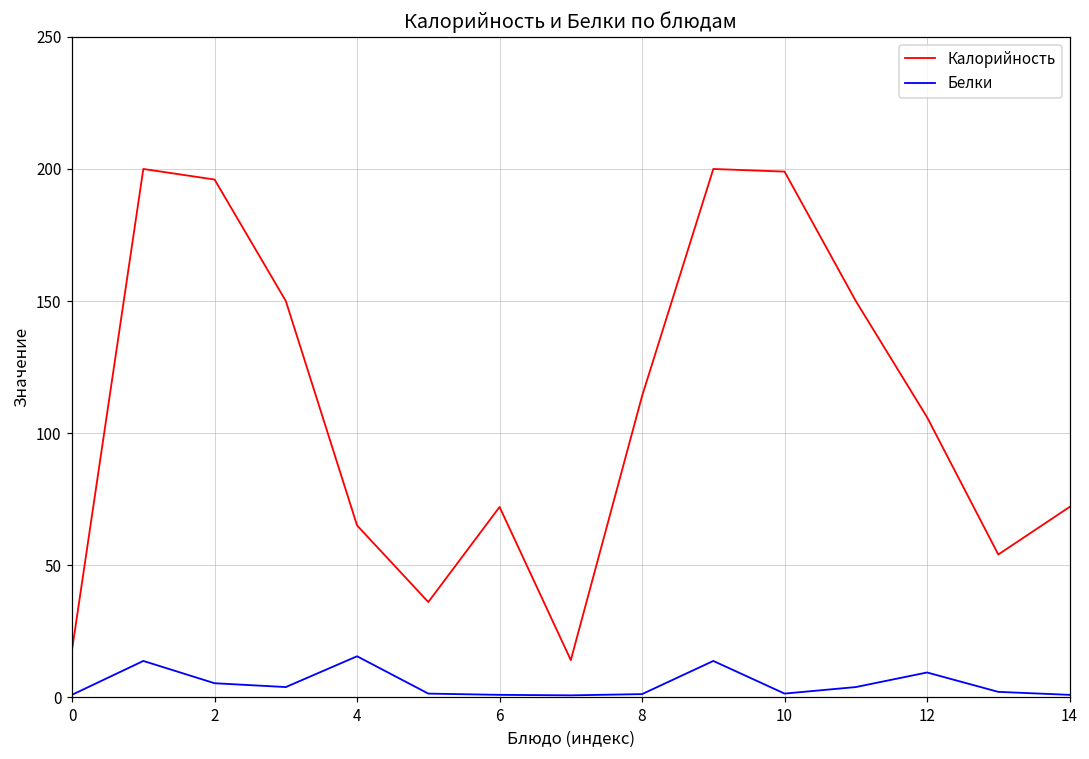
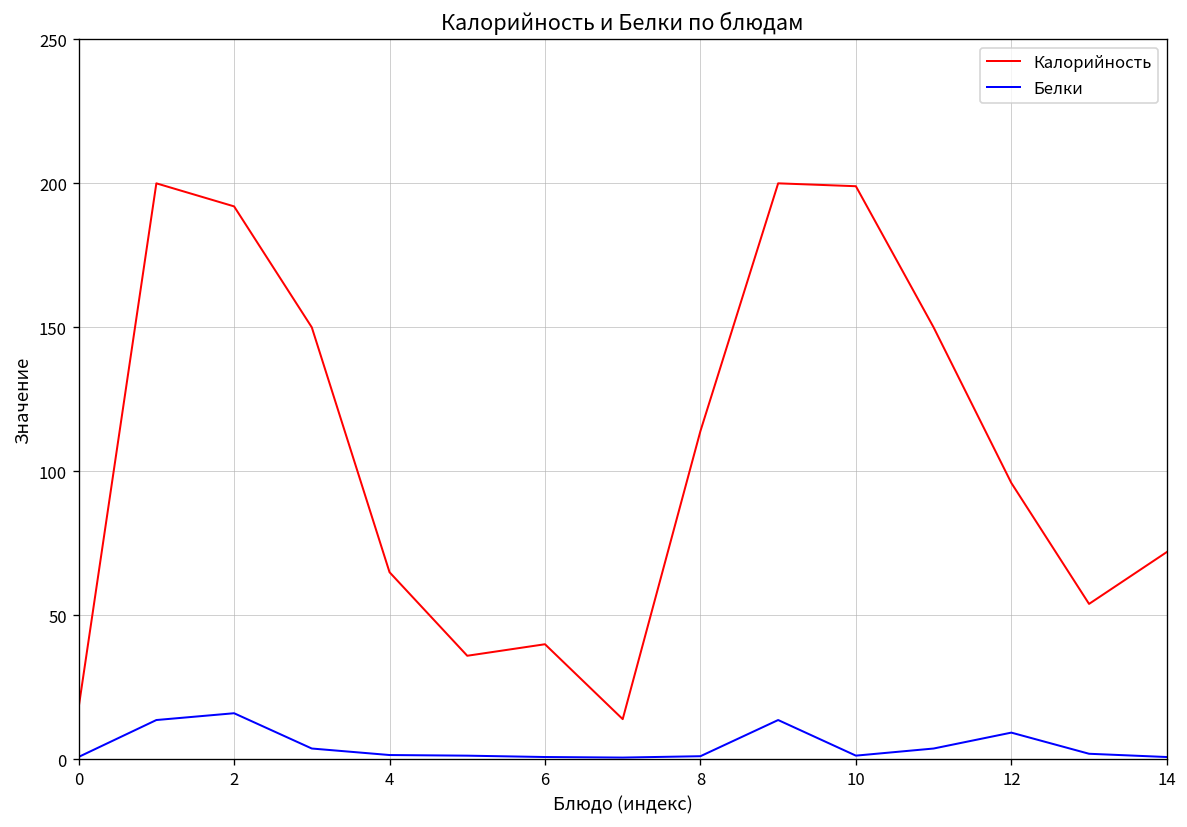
Калорийность, 2: 196 -> 192
Белки, 2: 5 -> 16
Белки, 4: 15 -> 2
Калорийность, 6: 72 -> 40
Калорийность, 12: 106 -> 96
